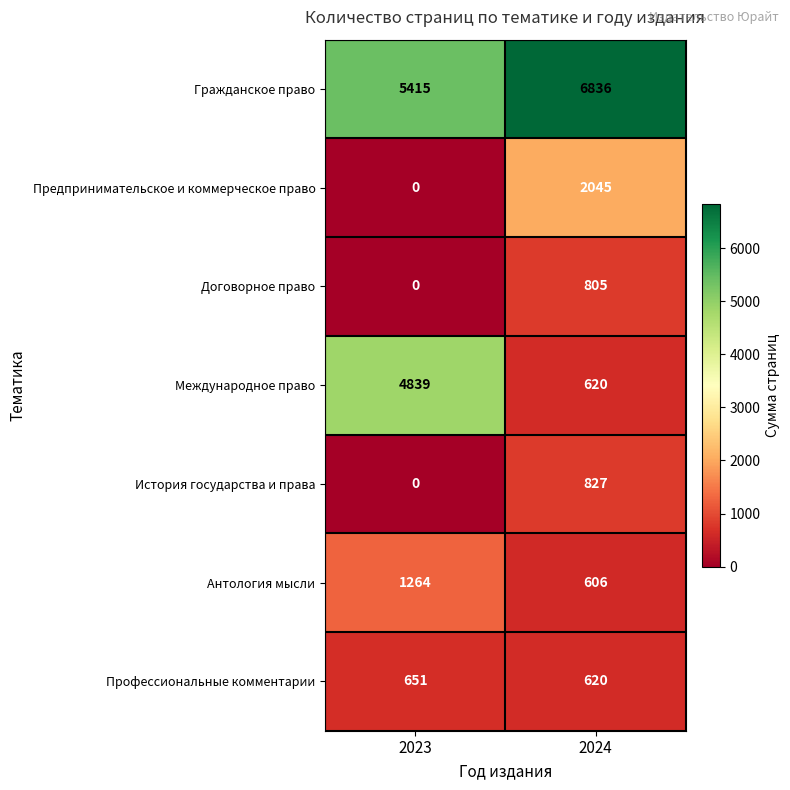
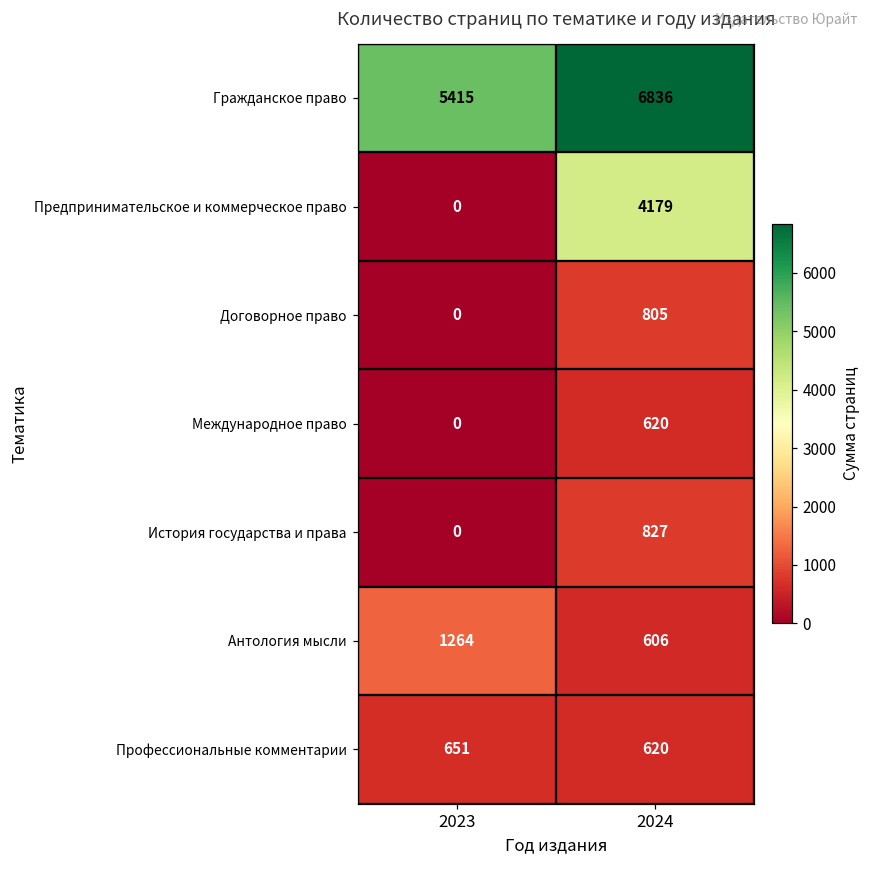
Предпринимательское и коммерческое право, 2024: 2045 -> 4179
Международное право, 2023: 4839 -> 0
